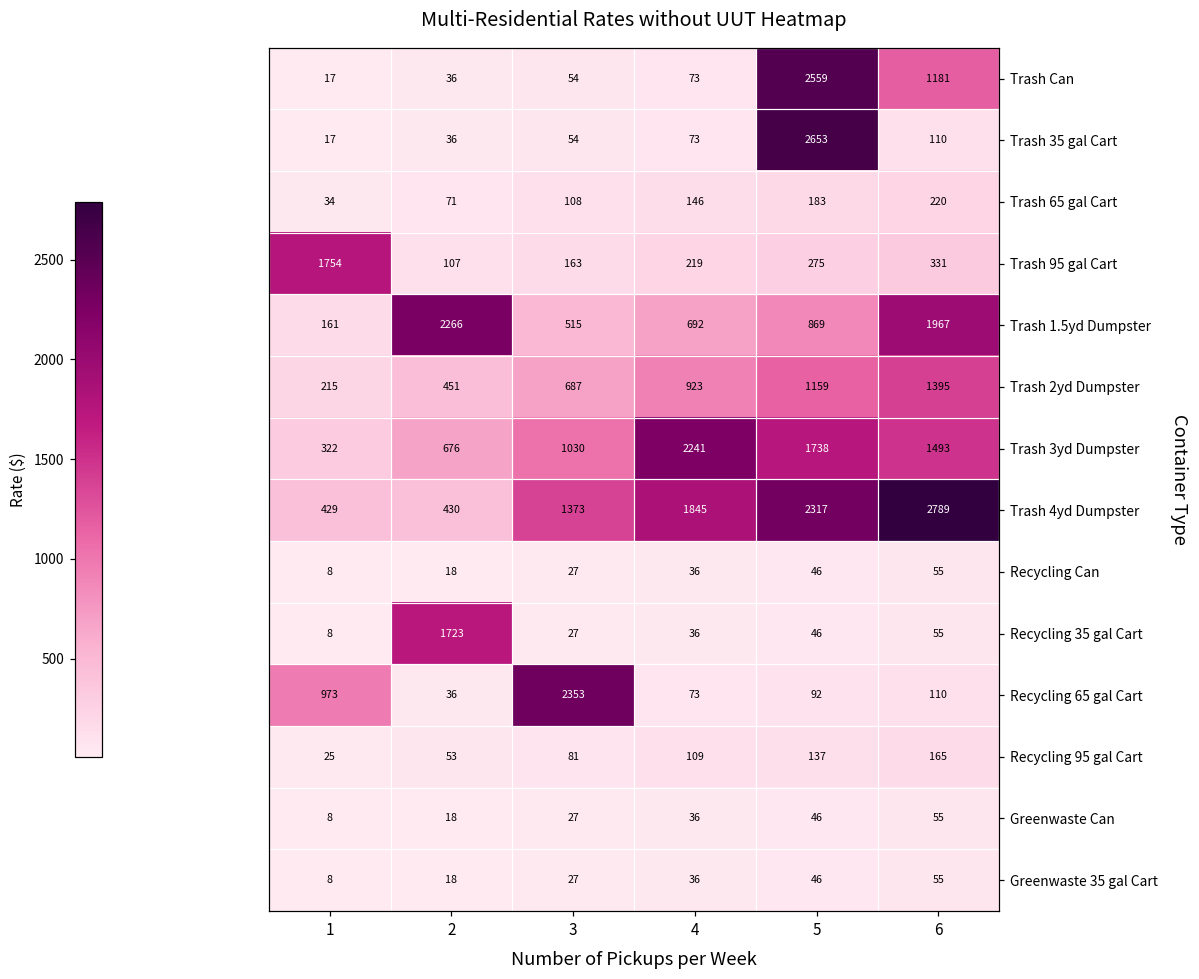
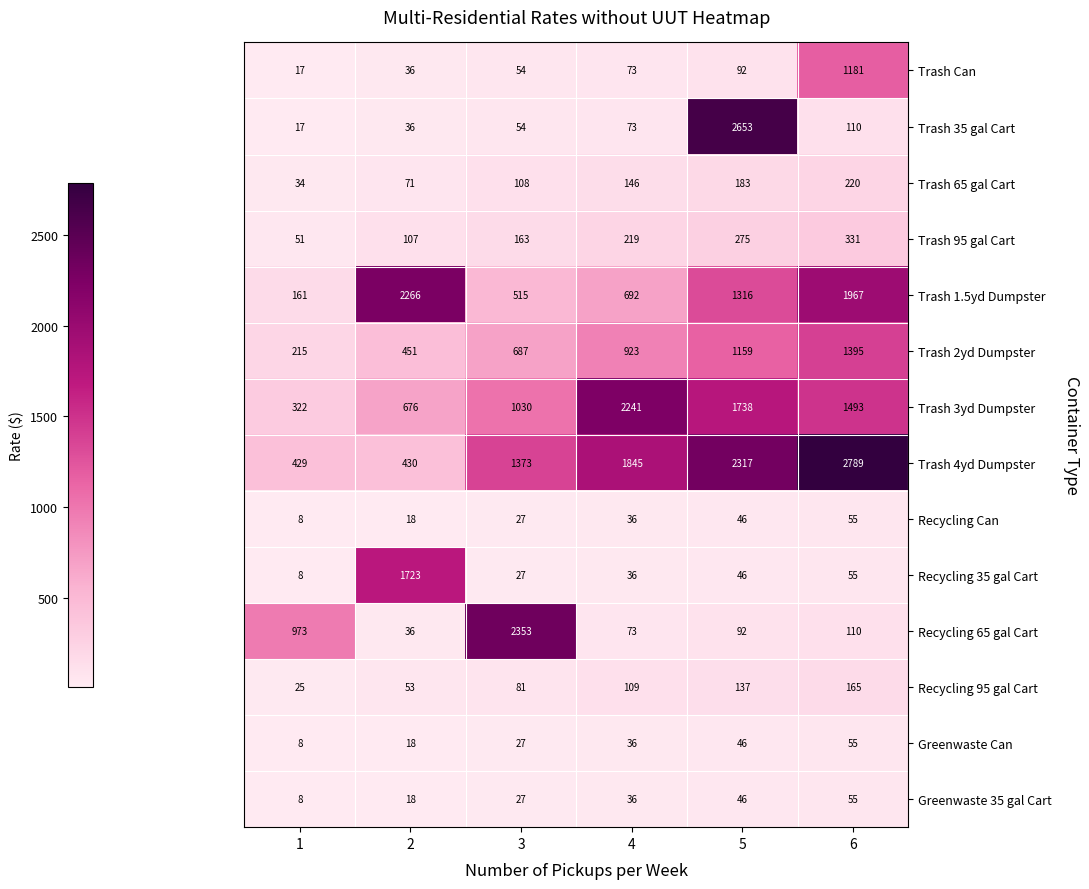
Trash Can, 5: 2559 -> 92
Trash 95 gal Cart, 1: 1754 -> 51
Trash 1.5yd Dumpster, 5: 869 -> 1316
